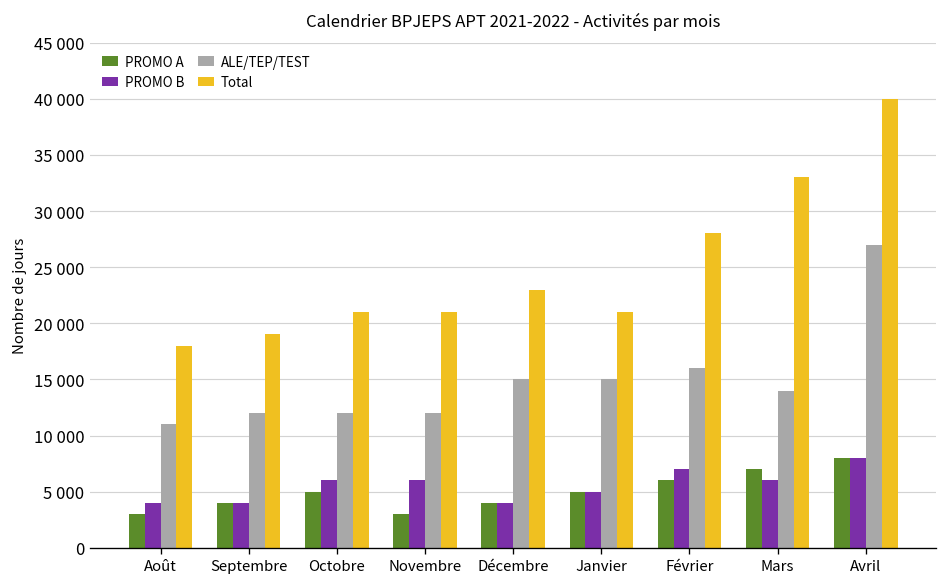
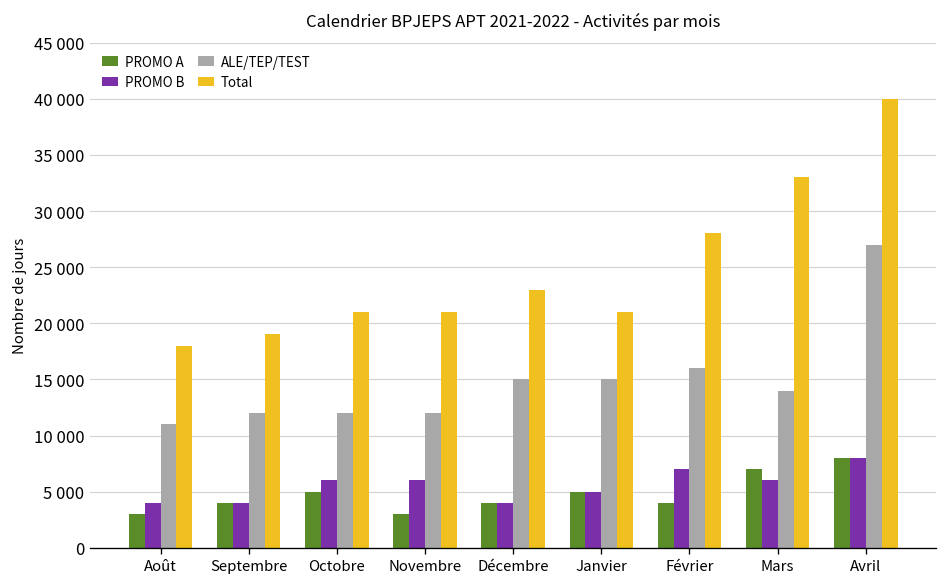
PROMO A, Février: 6000 -> 4000
